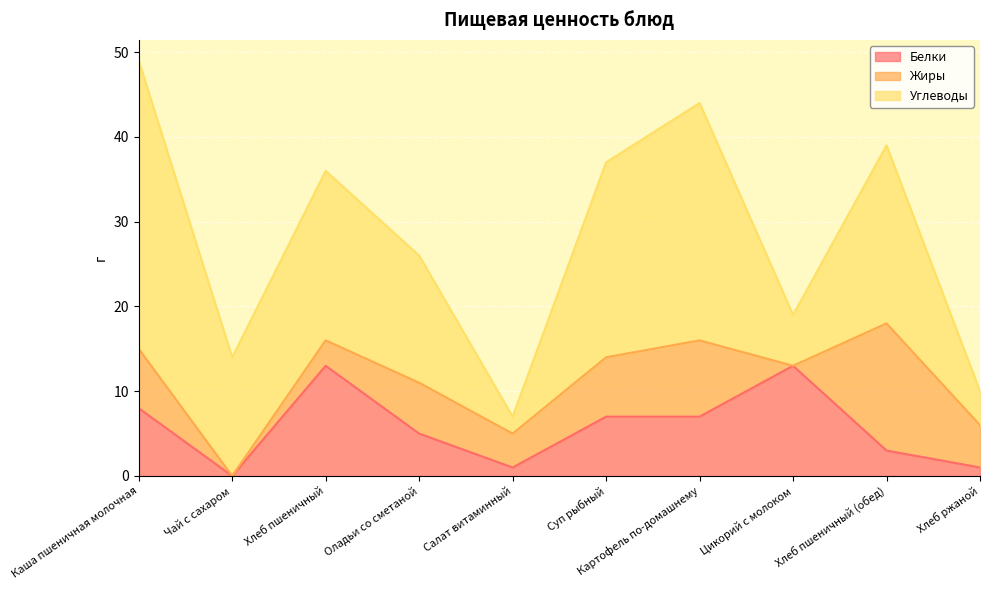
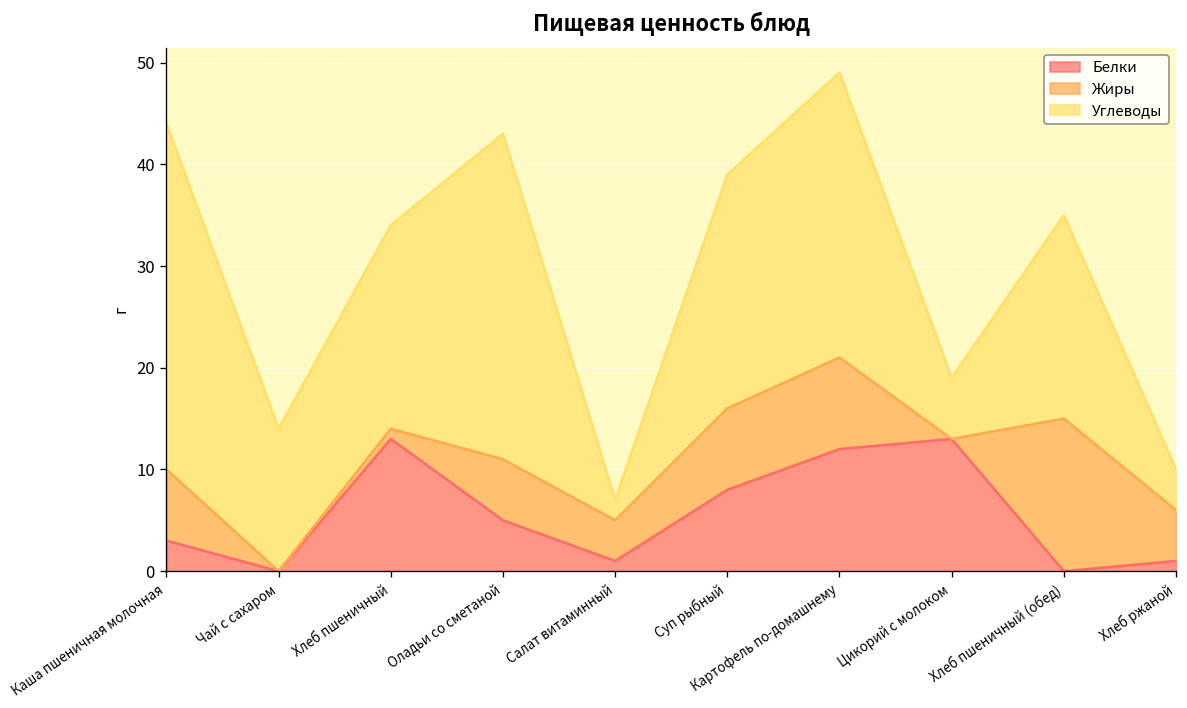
Белки, Каша пшеничная молочная: 8 -> 3
Жиры, Хлеб пшеничный: 3 -> 1
Углеводы, Оладьи со сметаной: 15 -> 32
Белки, Суп рыбный: 7 -> 8
Жиры, Суп рыбный: 7 -> 8
Белки, Картофель по-домашнему: 7 -> 12
Белки, Хлеб пшеничный (обед): 3 -> 0
Углеводы, Хлеб пшеничный (обед): 21 -> 20
